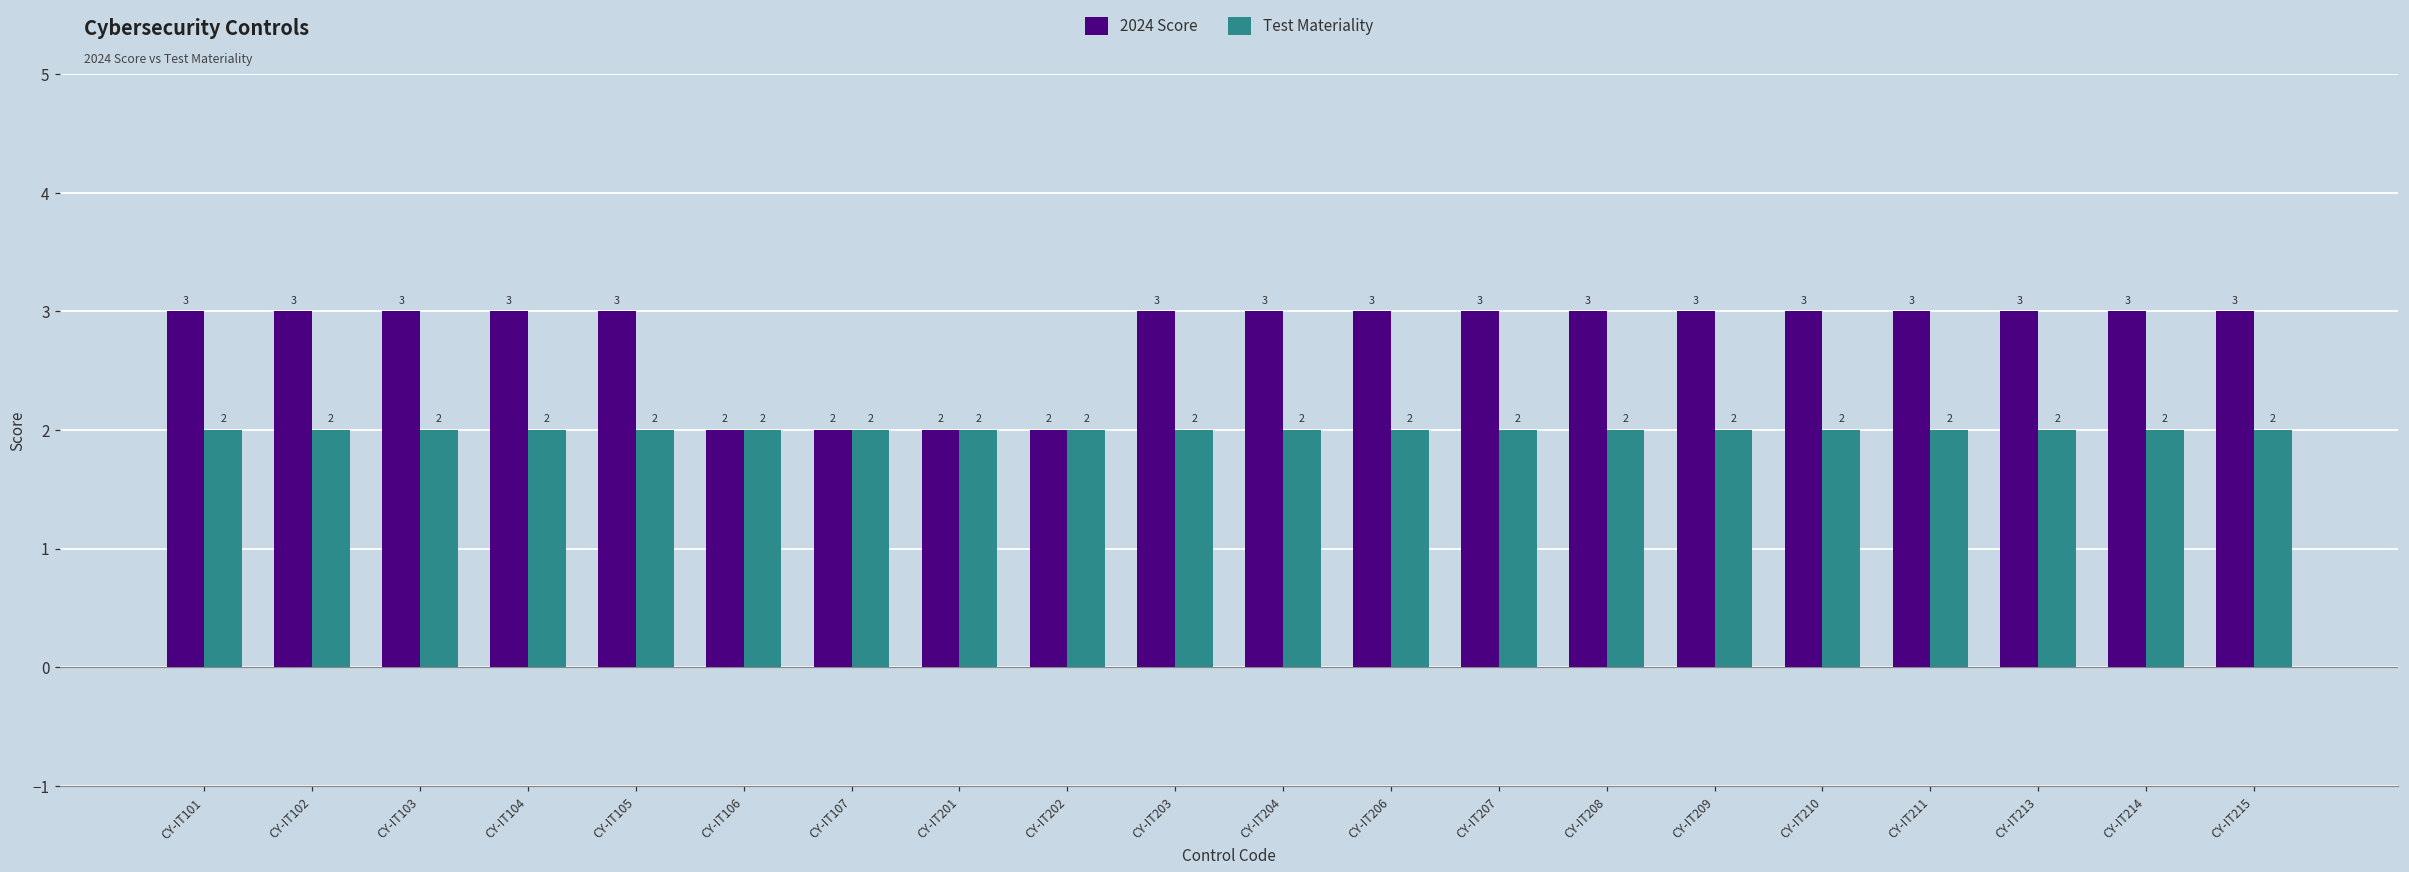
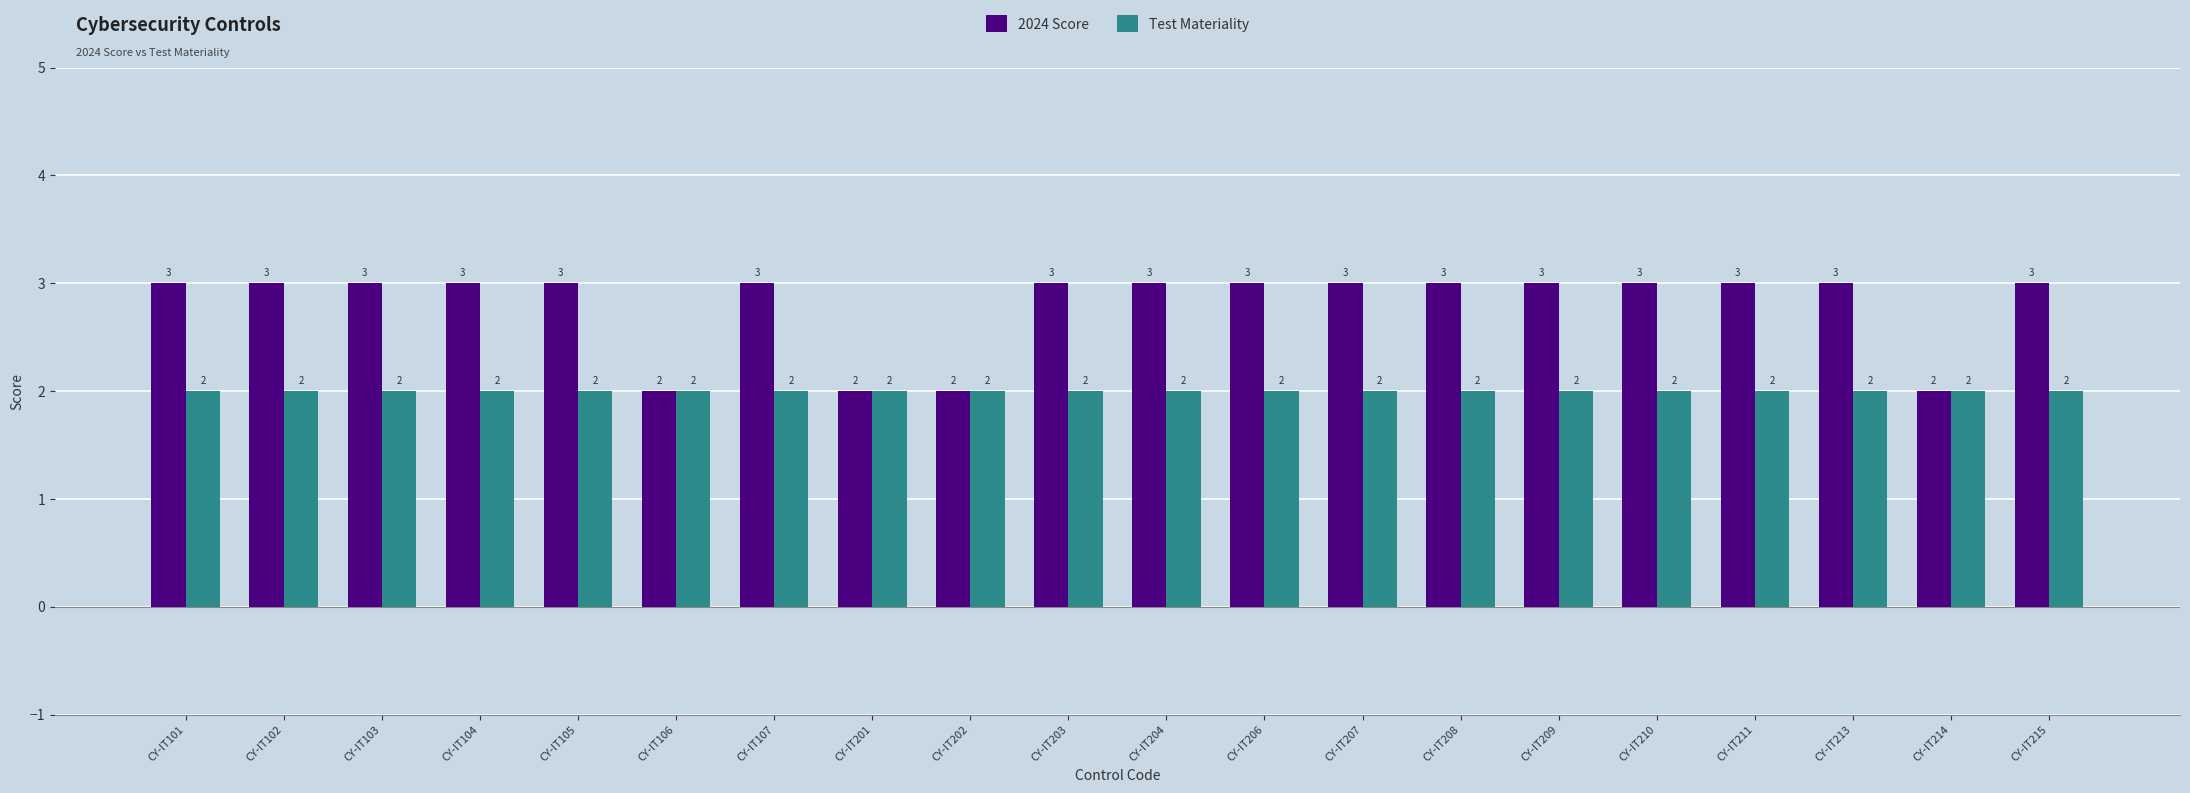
2024 Score, CY-IT107: 2 -> 3
2024 Score, CY-IT214: 3 -> 2
